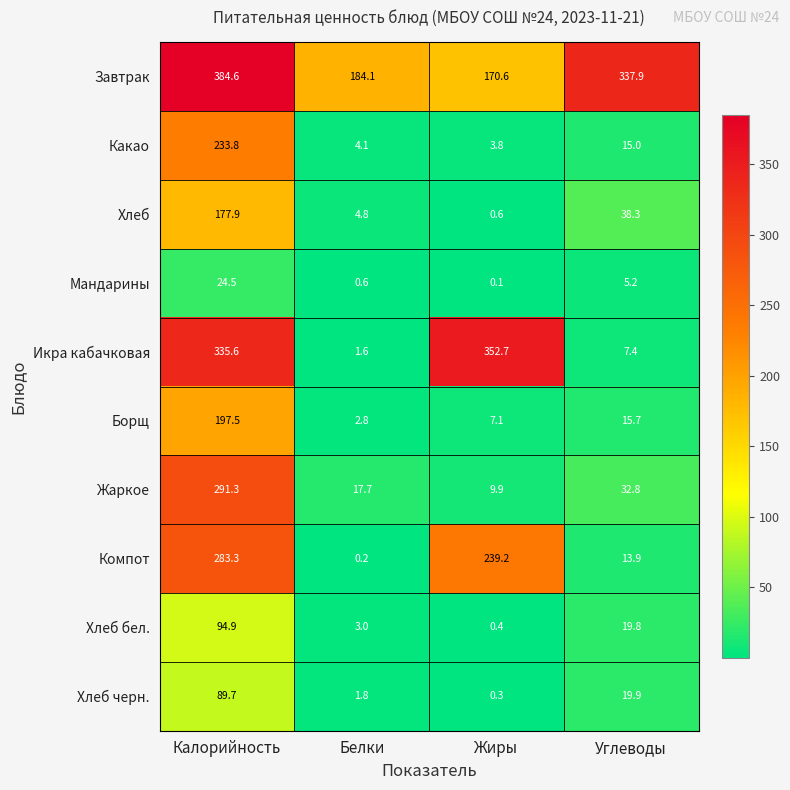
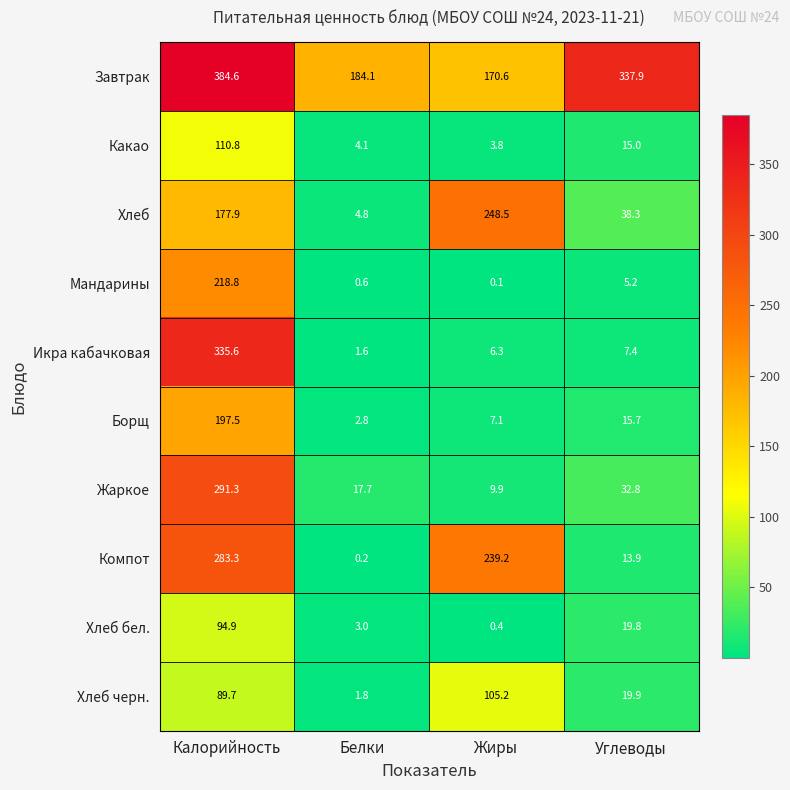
Какао, Калорийность: 233.8 -> 110.8
Хлеб, Жиры: 0.6 -> 248.5
Мандарины, Калорийность: 24.5 -> 218.8
Икра кабачковая, Жиры: 352.7 -> 6.3
Хлеб черн., Жиры: 0.3 -> 105.2
